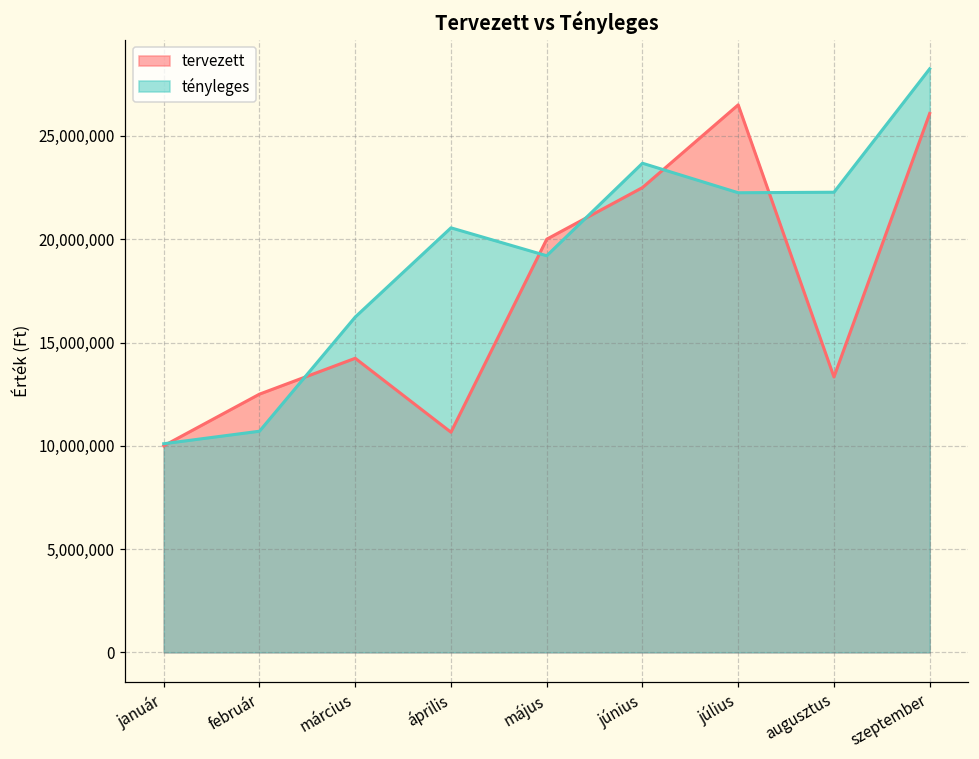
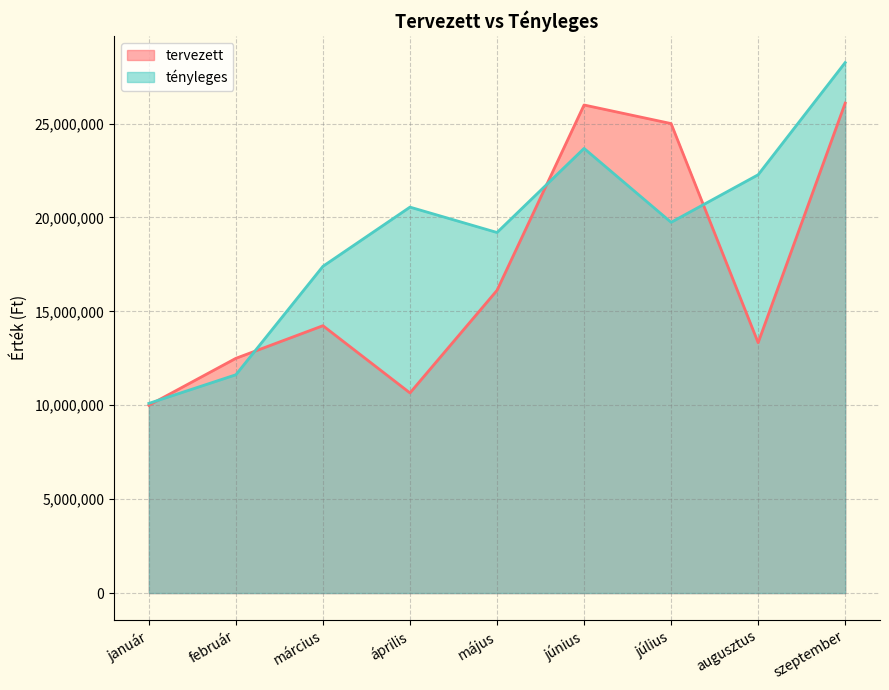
tényleges, február: 10,700,000 -> 11,600,000
tényleges, március: 16,200,000 -> 17,400,000
tervezett, május: 20,000,000 -> 16,100,000
tervezett, június: 22,500,000 -> 26,000,000
tervezett, július: 26,500,000 -> 25,000,000
tényleges, július: 22,300,000 -> 19,700,000
